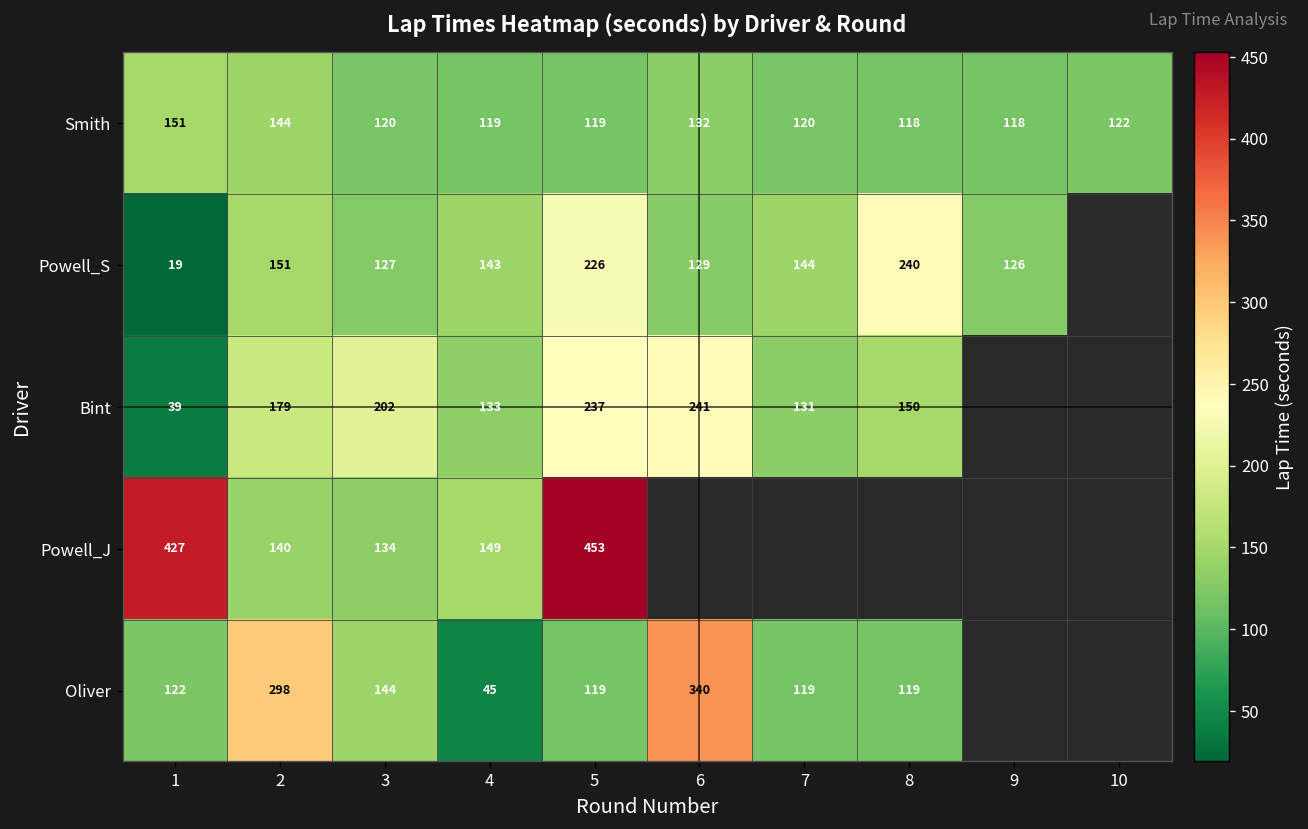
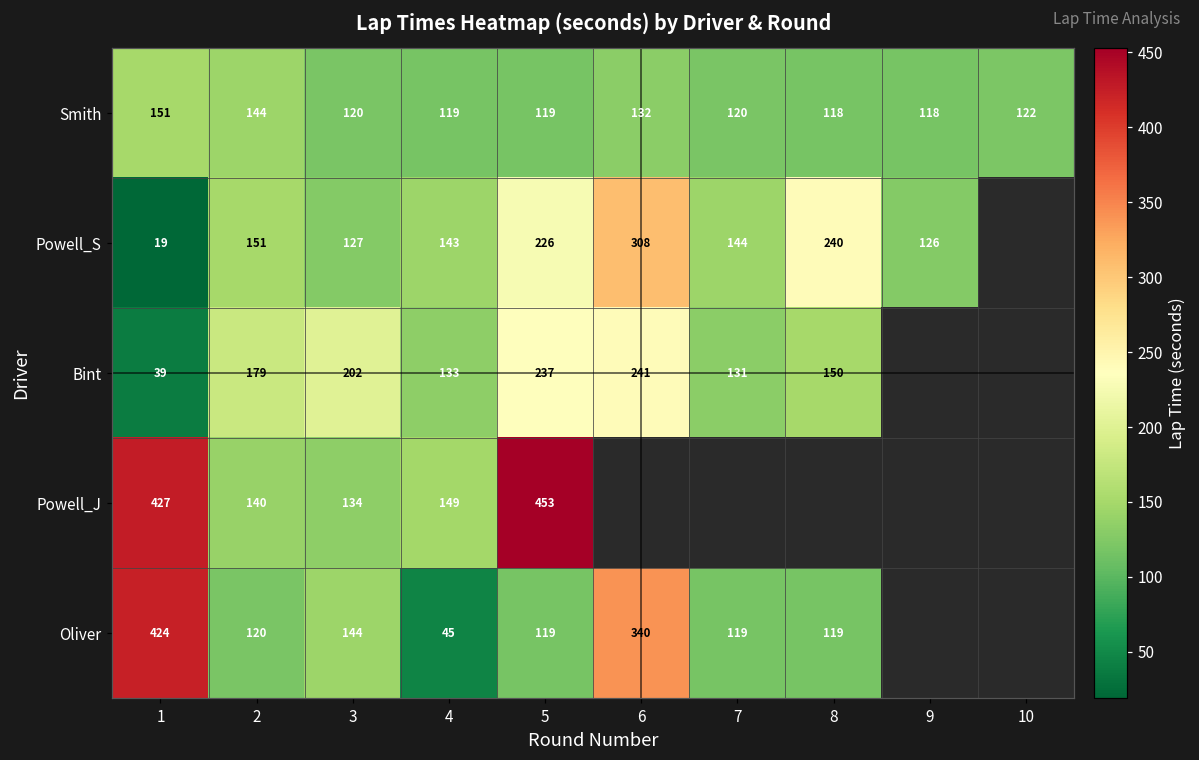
Powell_S, 6: 129 -> 308
Oliver, 1: 122 -> 424
Oliver, 2: 298 -> 120
